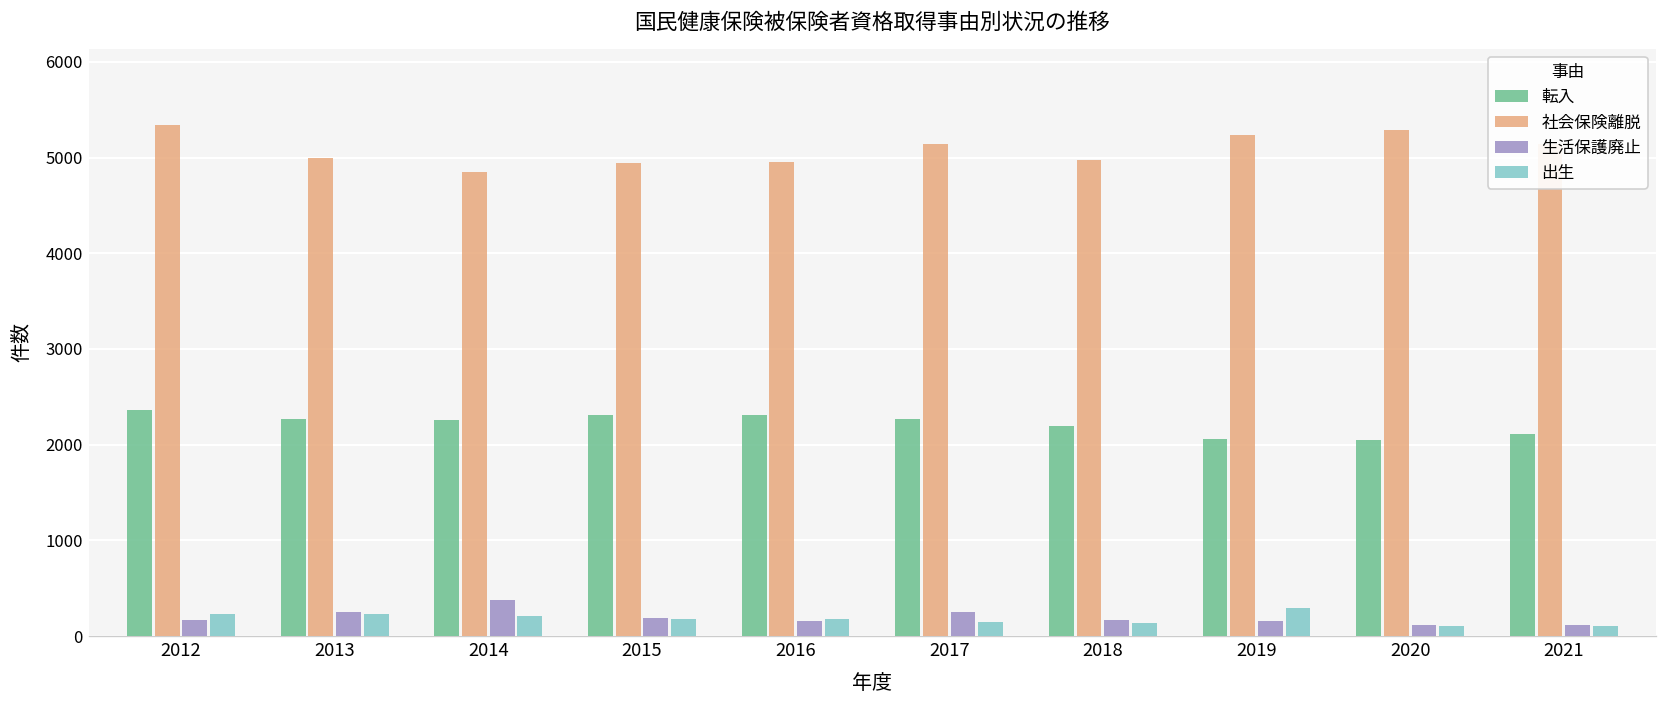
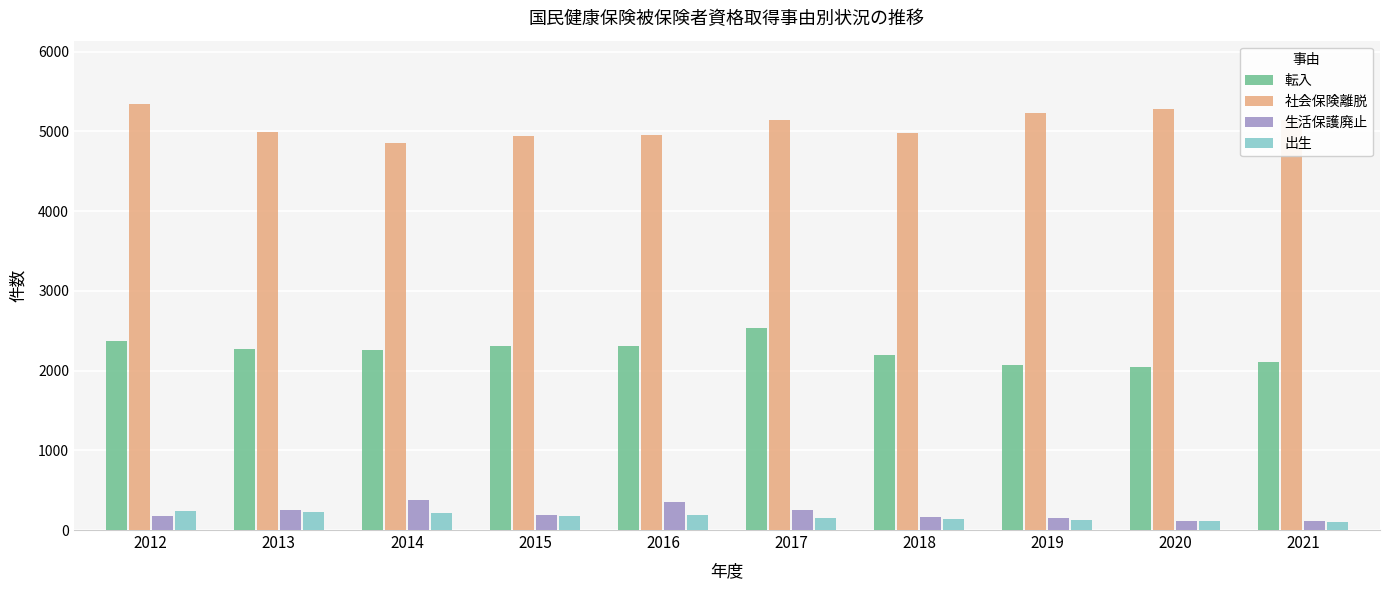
生活保護廃止, 2016: 200 -> 300
転入, 2017: 2300 -> 2500
出生, 2019: 300 -> 100
